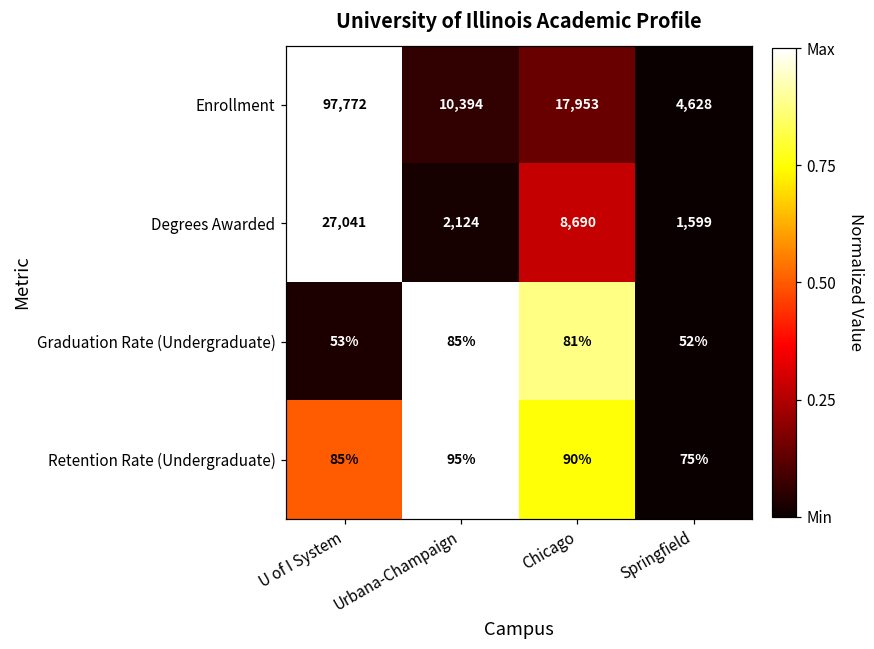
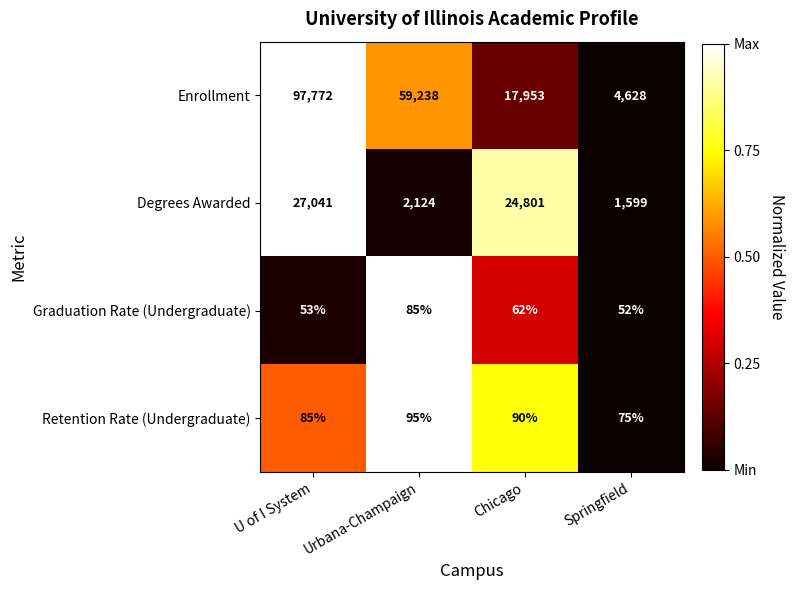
Enrollment, Urbana-Champaign: 10,394 -> 59,238
Degrees Awarded, Chicago: 8,690 -> 24,801
Graduation Rate (Undergraduate), Chicago: 81% -> 62%
